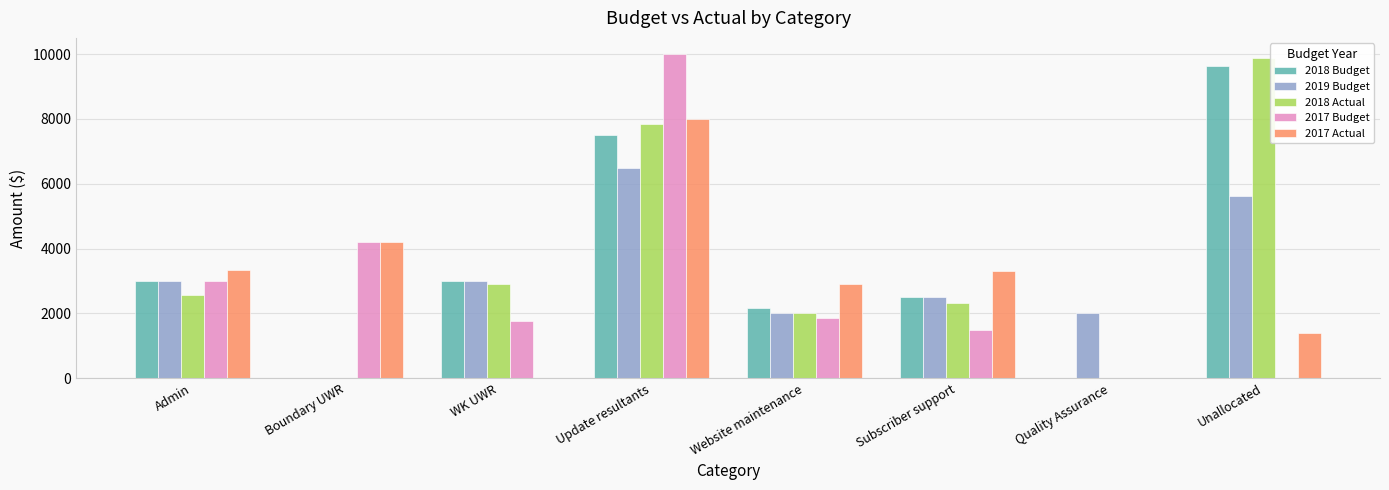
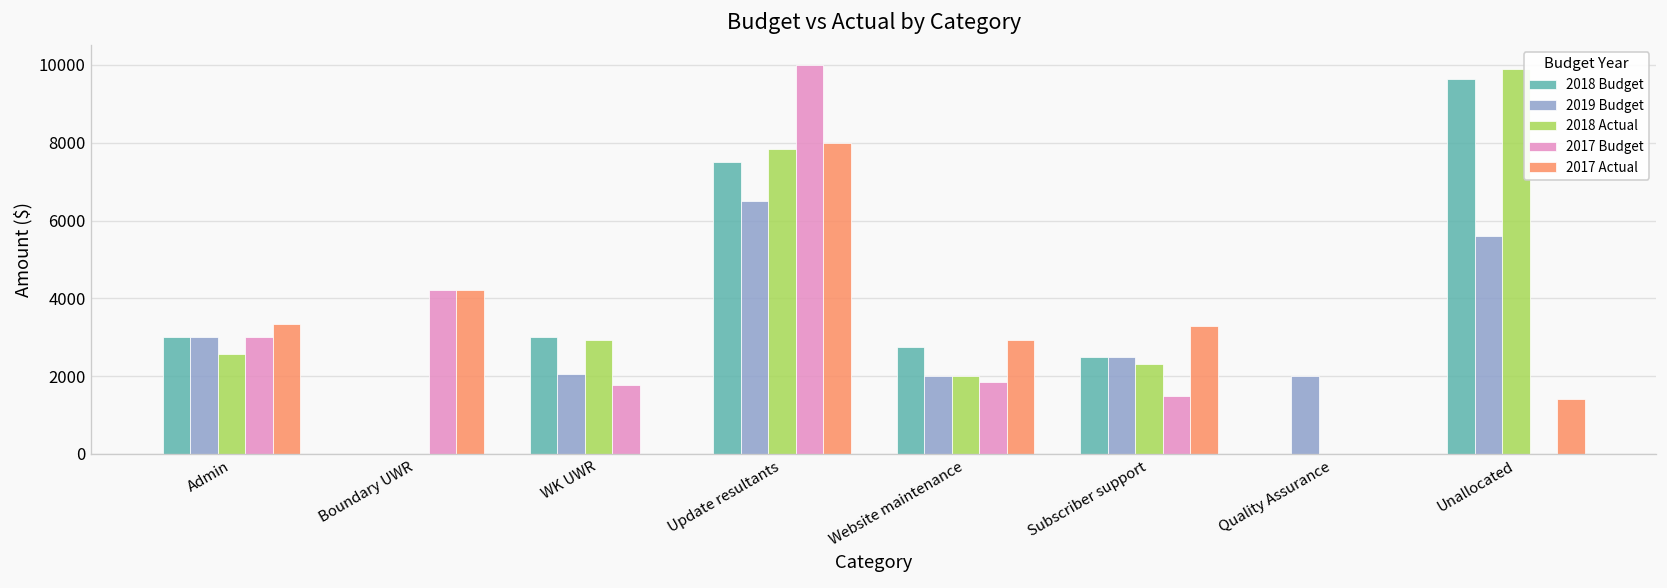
2019 Budget, WK UWR: 3000 -> 2100
2018 Budget, Website maintenance: 2200 -> 2800
